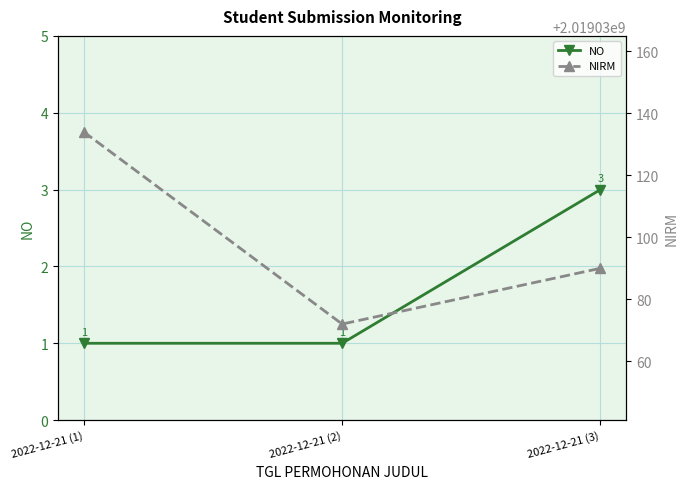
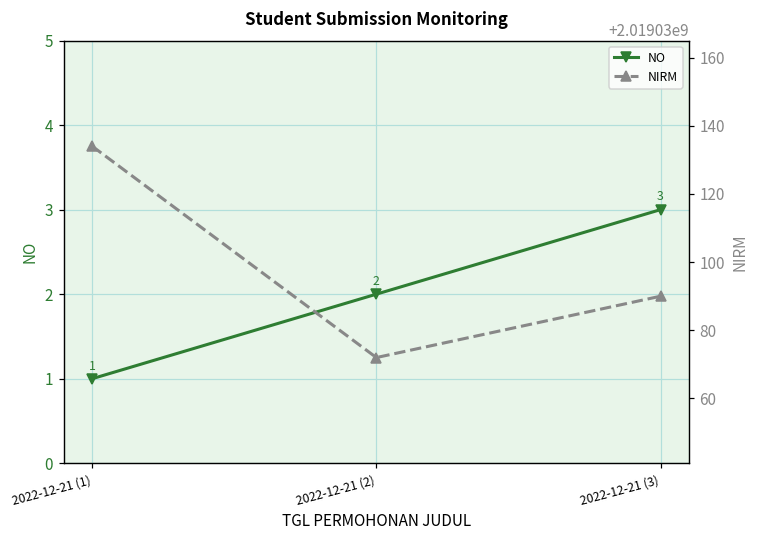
NO, 2022-12-21 (2): 1 -> 2
